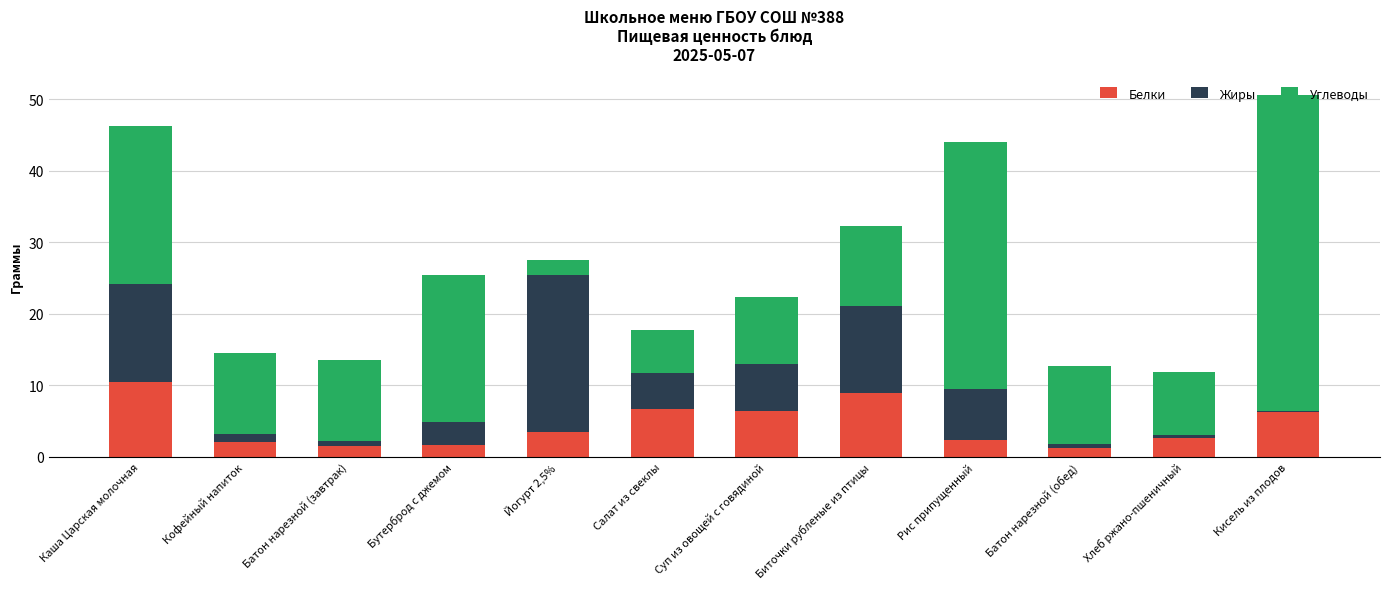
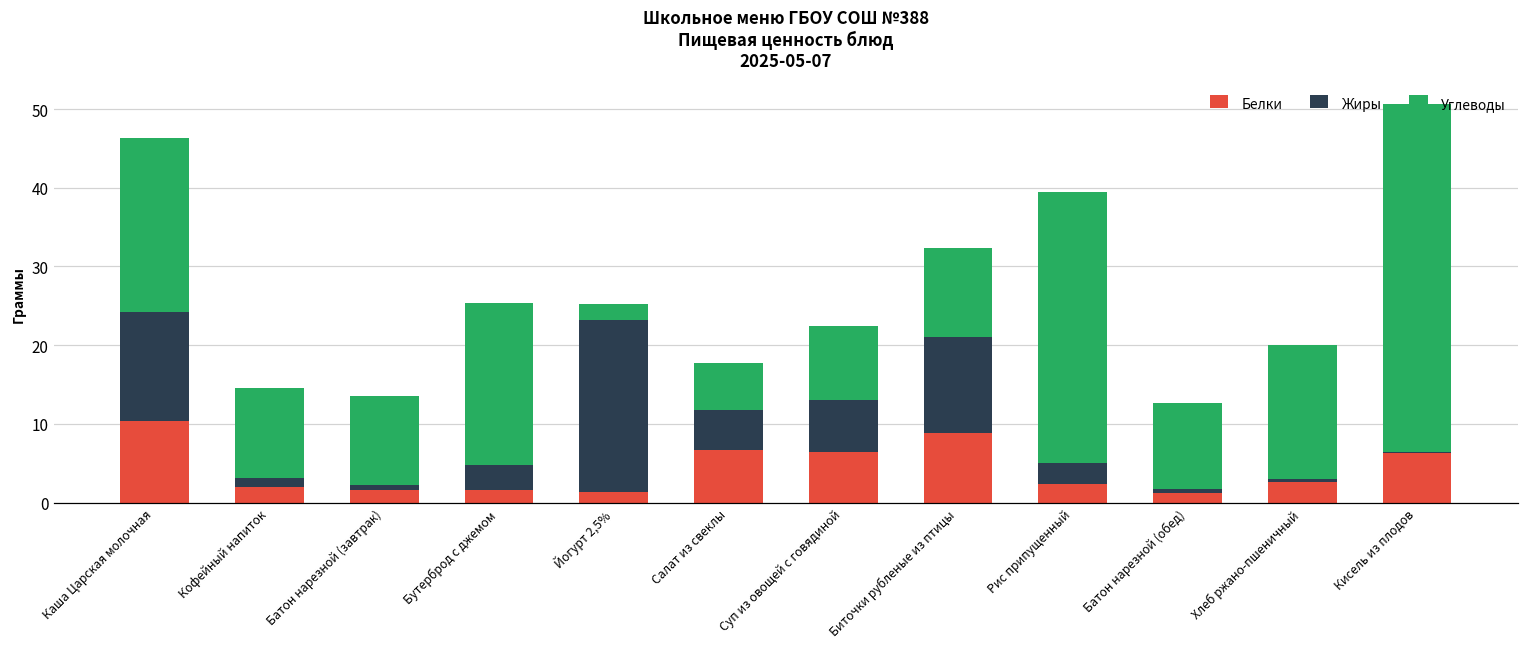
Белки, Йогурт 2,5%: 4 -> 1
Жиры, Рис припущенный: 7 -> 3
Углеводы, Хлеб ржано-пшеничный: 9 -> 17
